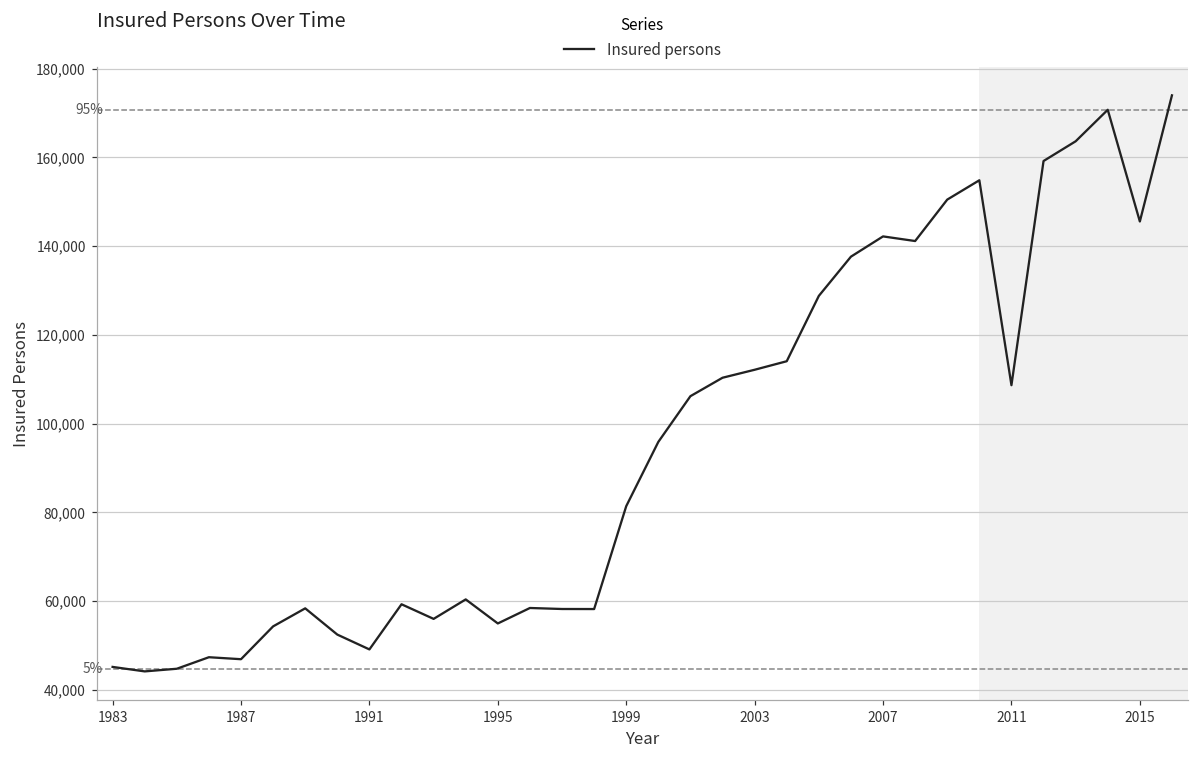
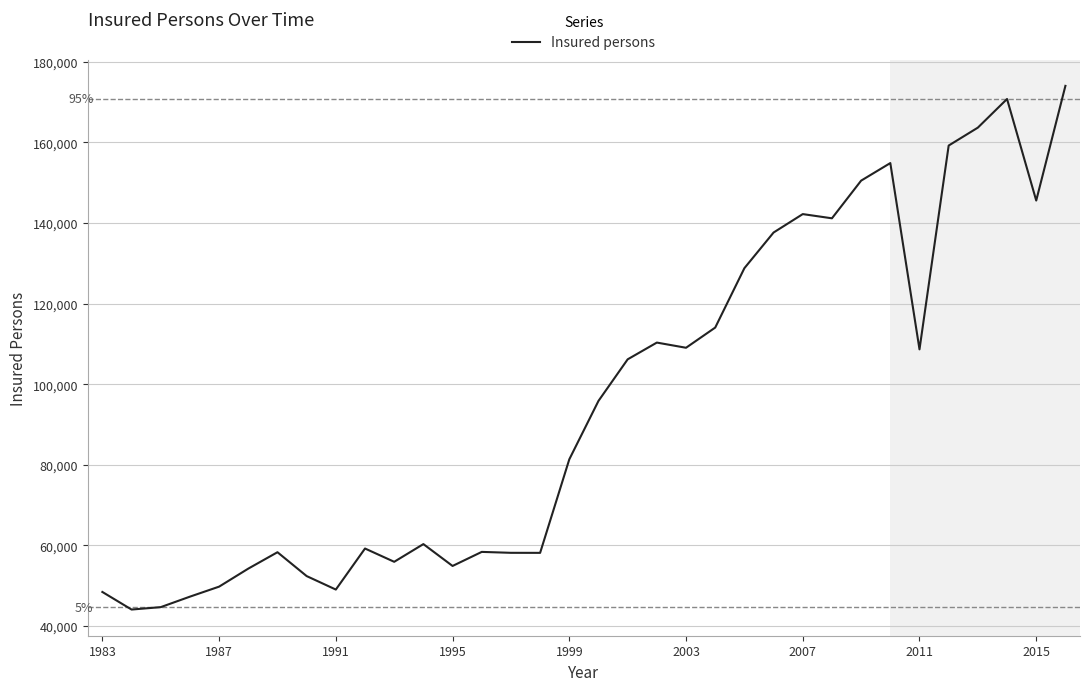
1983: 45,000 -> 48,000
1987: 47,000 -> 50,000
2003: 112,000 -> 109,000
